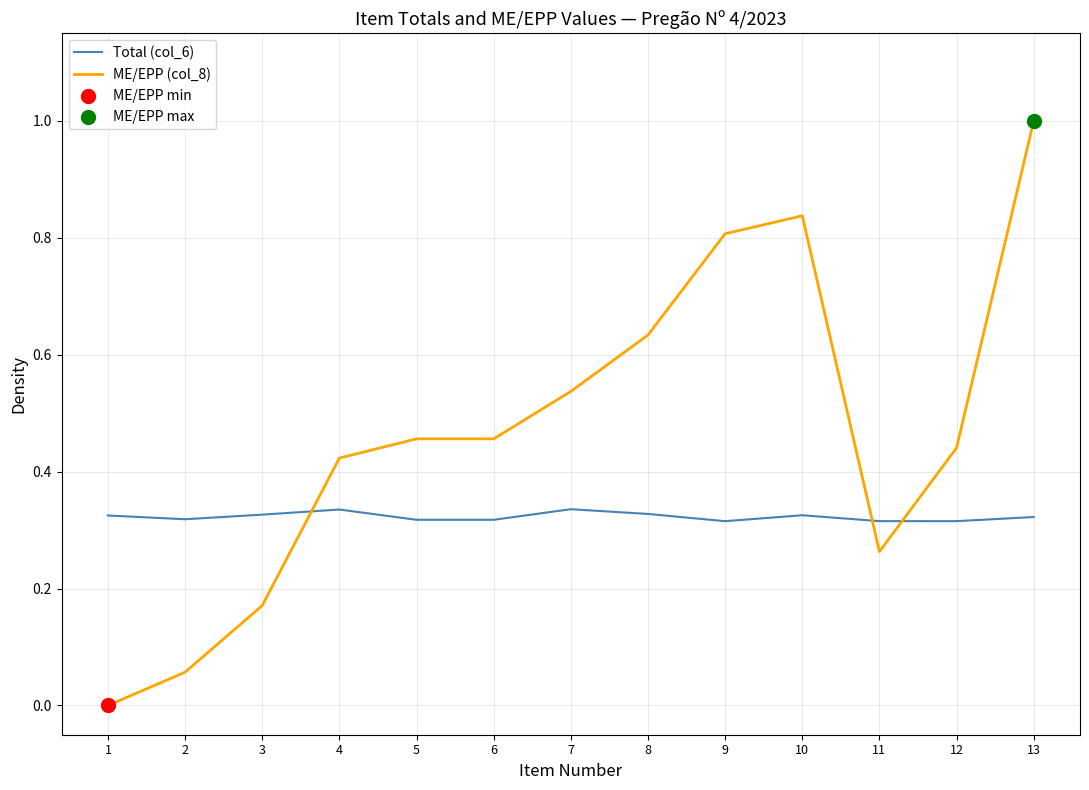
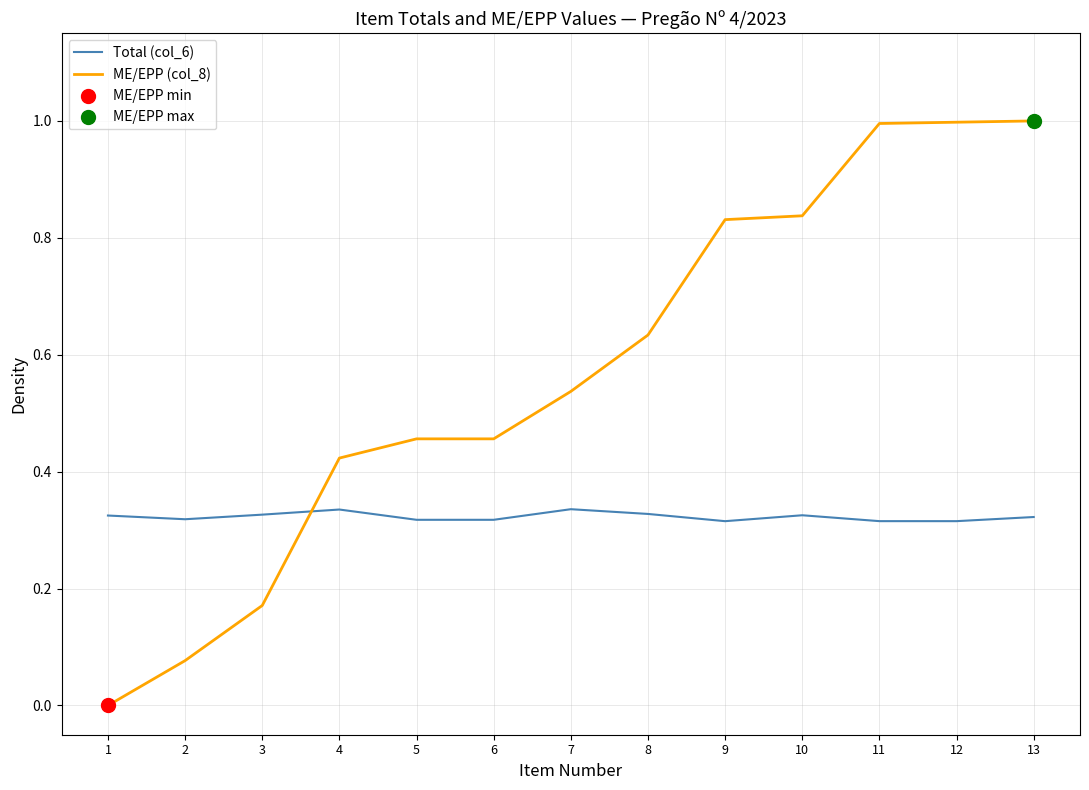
ME/EPP (col_8), 2: 0.06 -> 0.08
ME/EPP (col_8), 9: 0.81 -> 0.83
ME/EPP (col_8), 11: 0.26 -> 1.00
ME/EPP (col_8), 12: 0.44 -> 1.00
